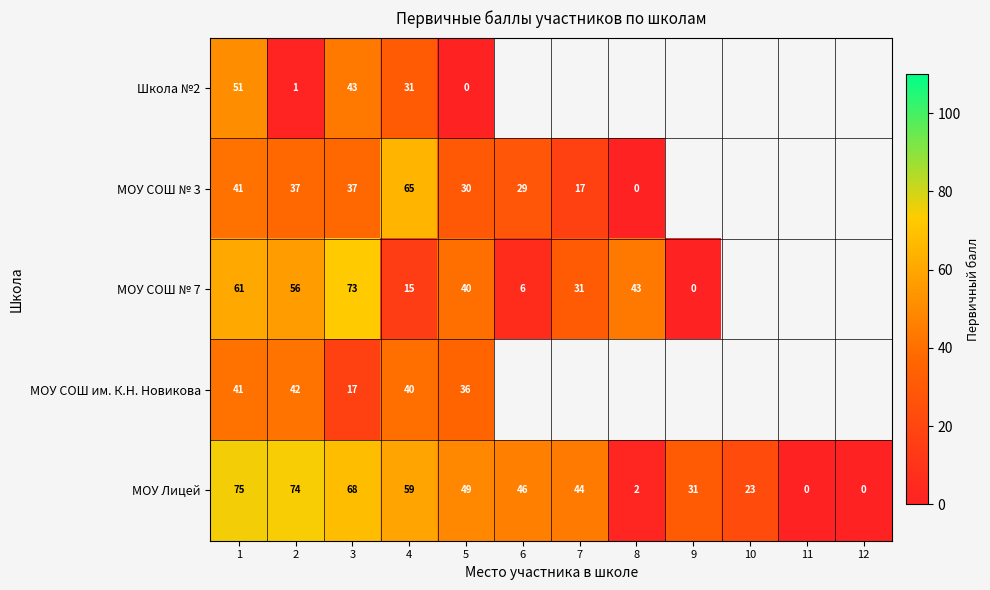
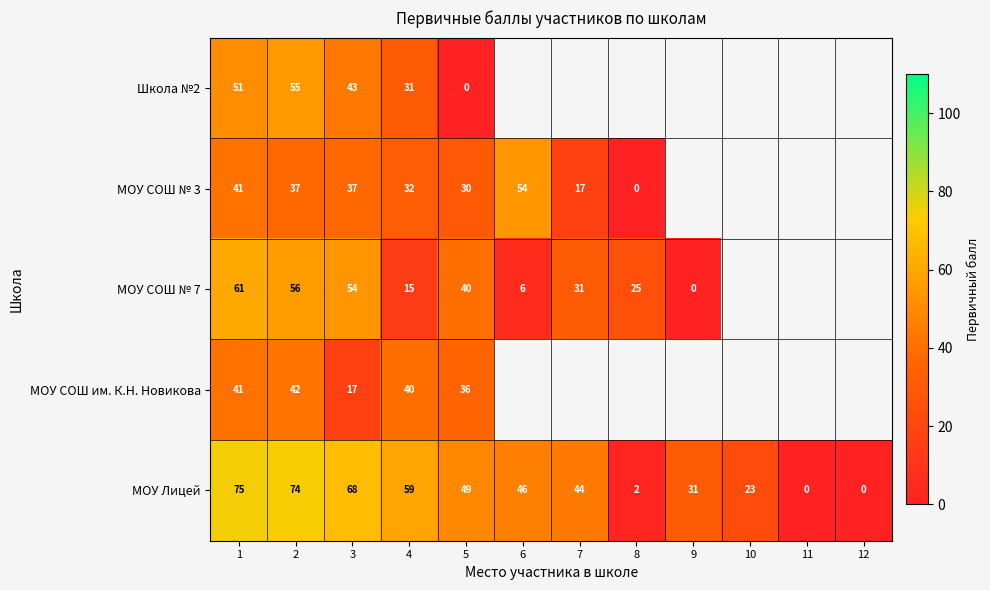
Школа №2, 2: 1 -> 55
МОУ СОШ № 3, 4: 65 -> 32
МОУ СОШ № 3, 6: 29 -> 54
МОУ СОШ № 7, 3: 73 -> 54
МОУ СОШ № 7, 8: 43 -> 25
